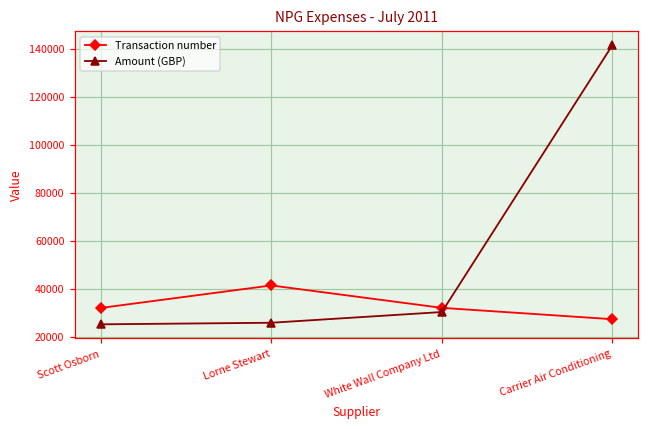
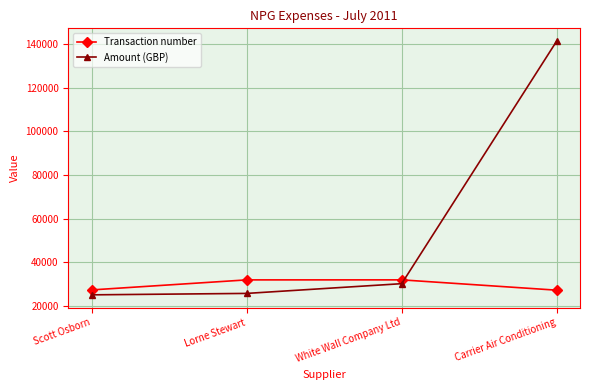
Transaction number, Scott Osborn: 32000 -> 27000
Transaction number, Lorne Stewart: 41000 -> 32000
